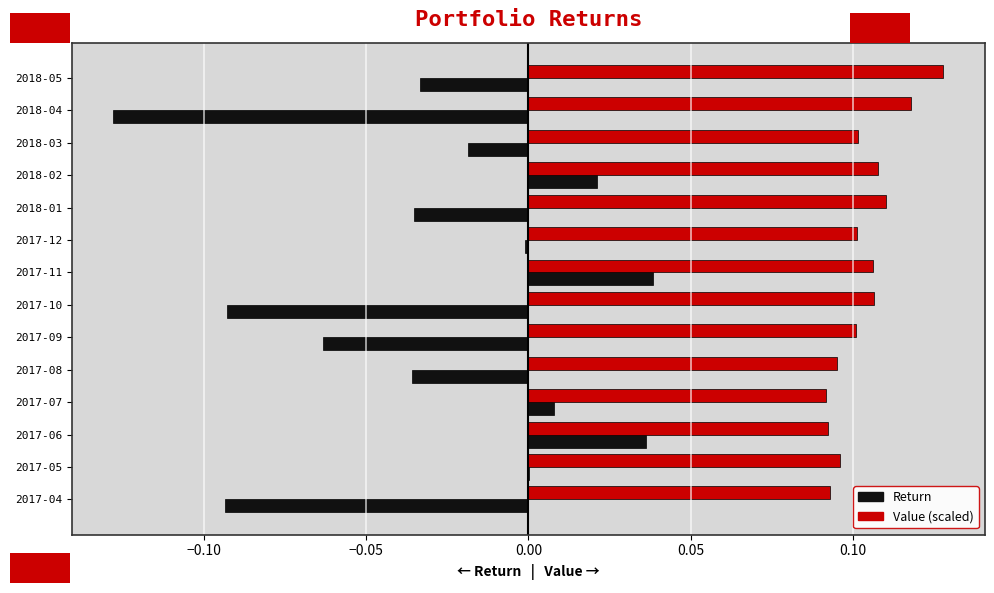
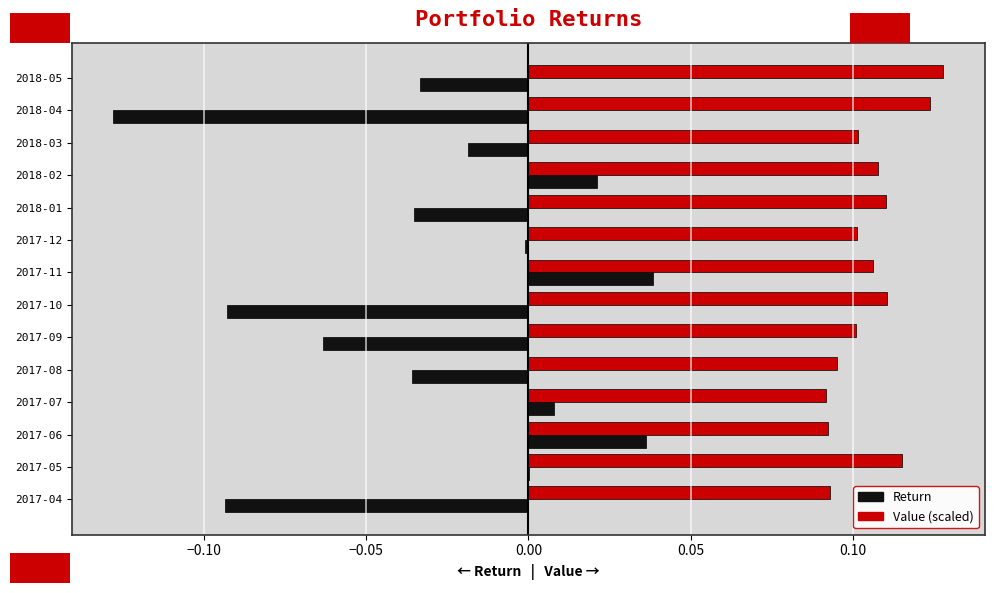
Value (scaled), 2018-04: 0.118 -> 0.124
Value (scaled), 2017-10: 0.106 -> 0.110
Value (scaled), 2017-05: 0.096 -> 0.115
